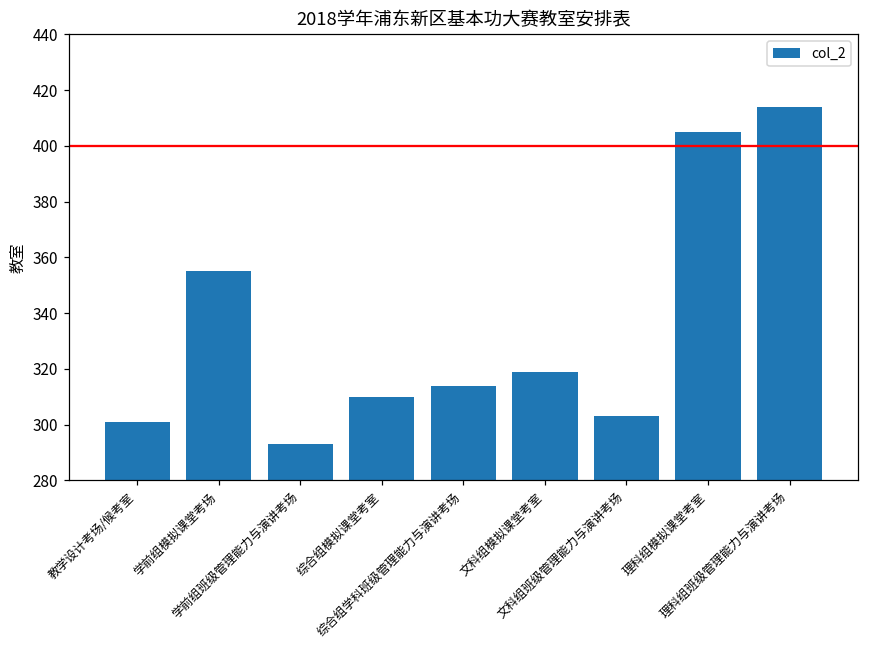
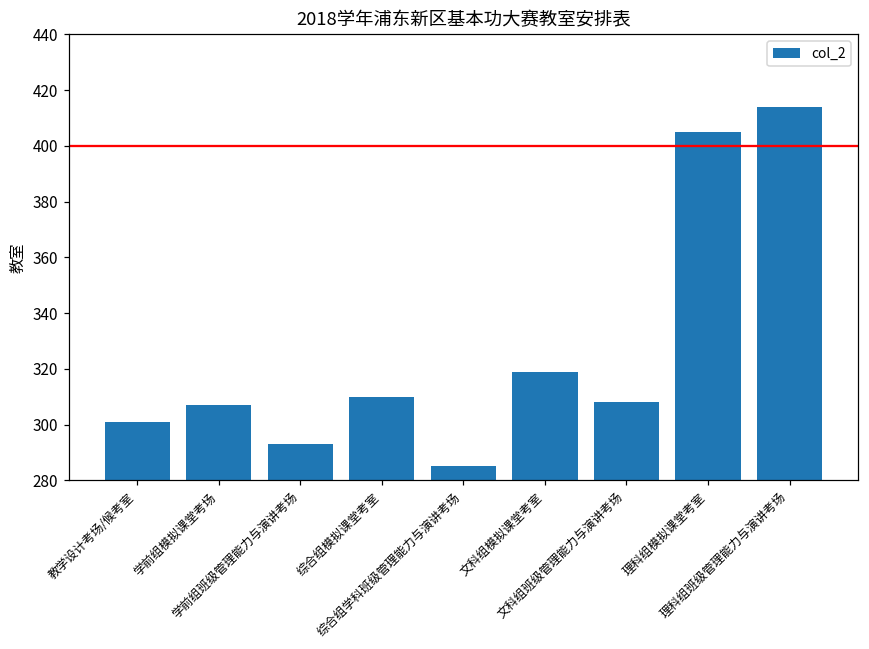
学前组模拟课堂考场: 355 -> 307
综合组学科班级管理能力与演讲考场: 314 -> 285
文科组班级管理能力与演讲考场: 303 -> 308
